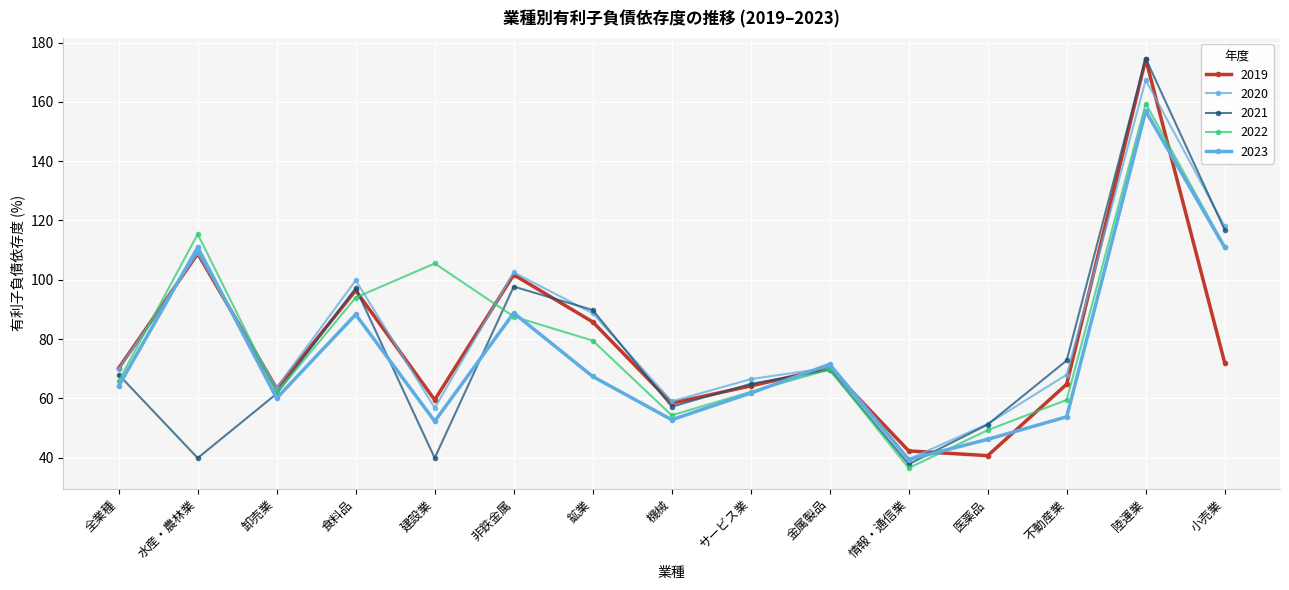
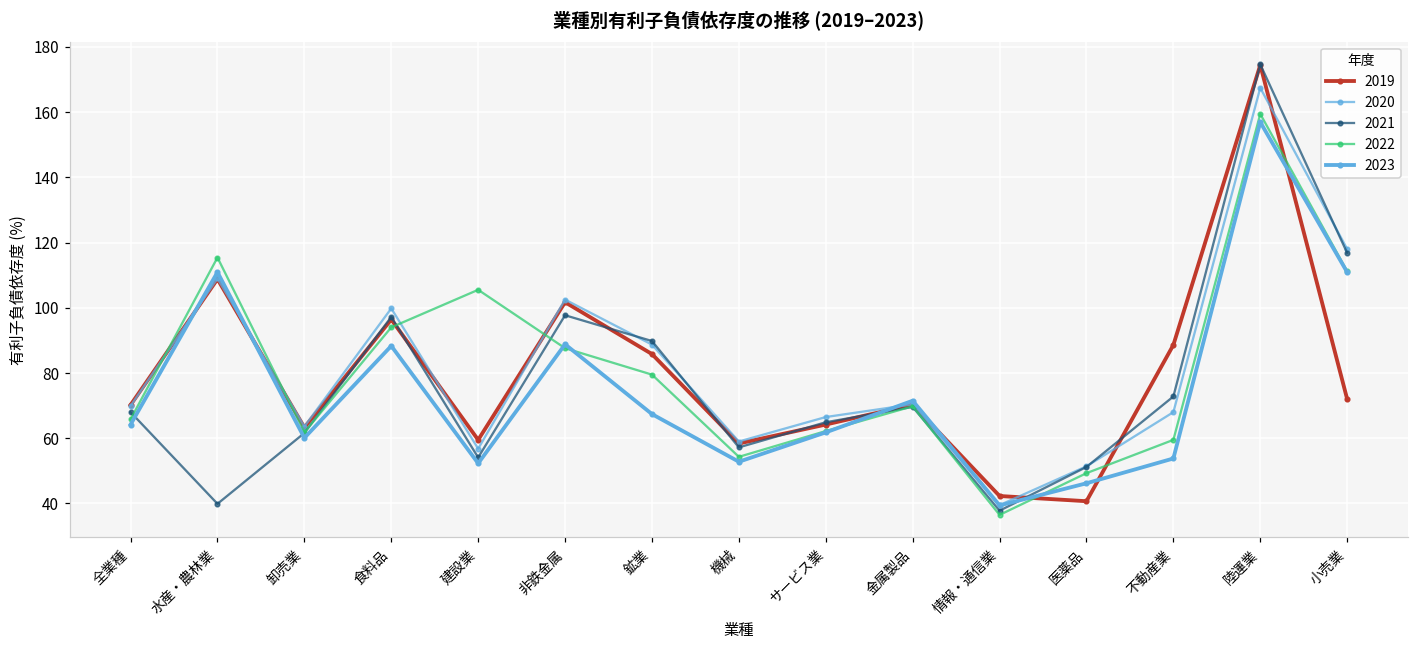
2021, 建設業: 40 -> 54
2019, 不動産業: 65 -> 89
